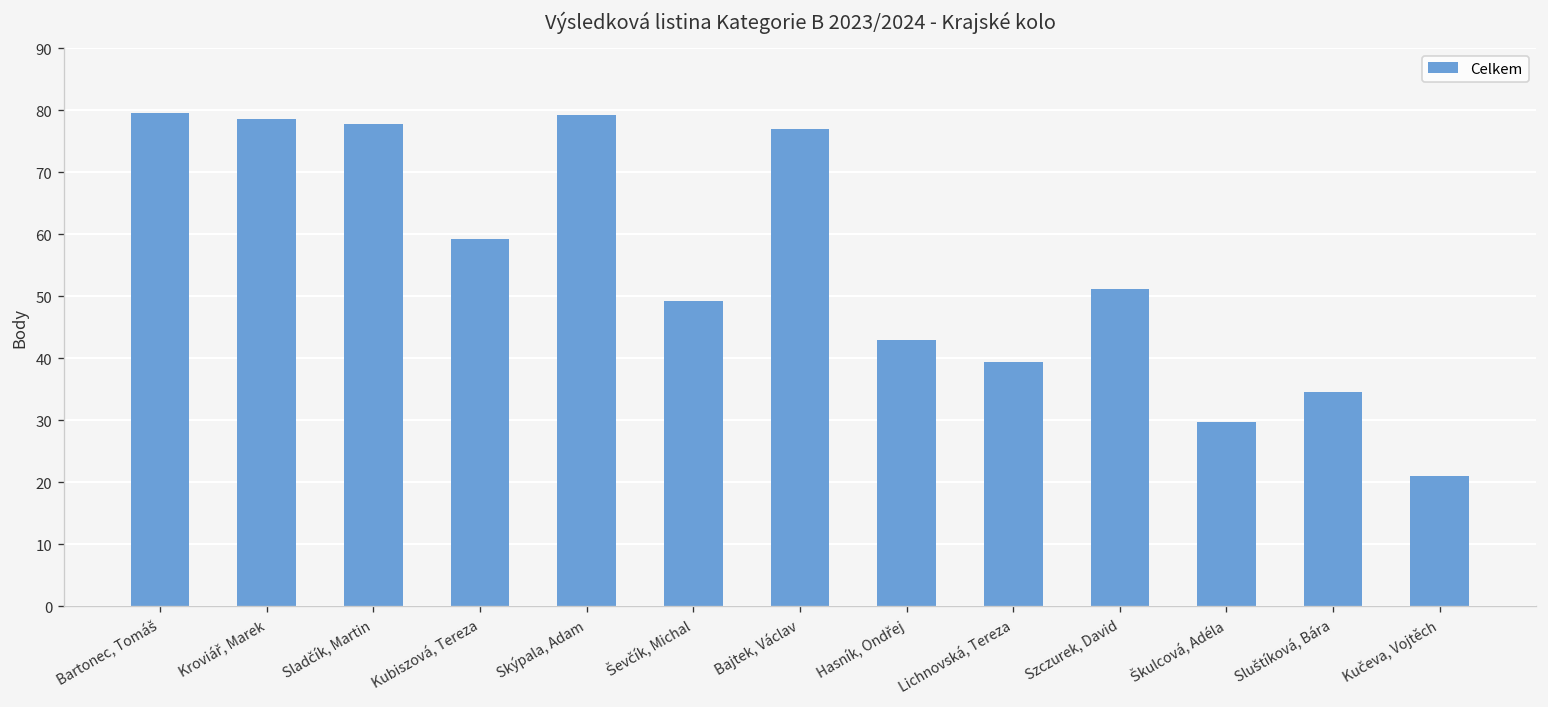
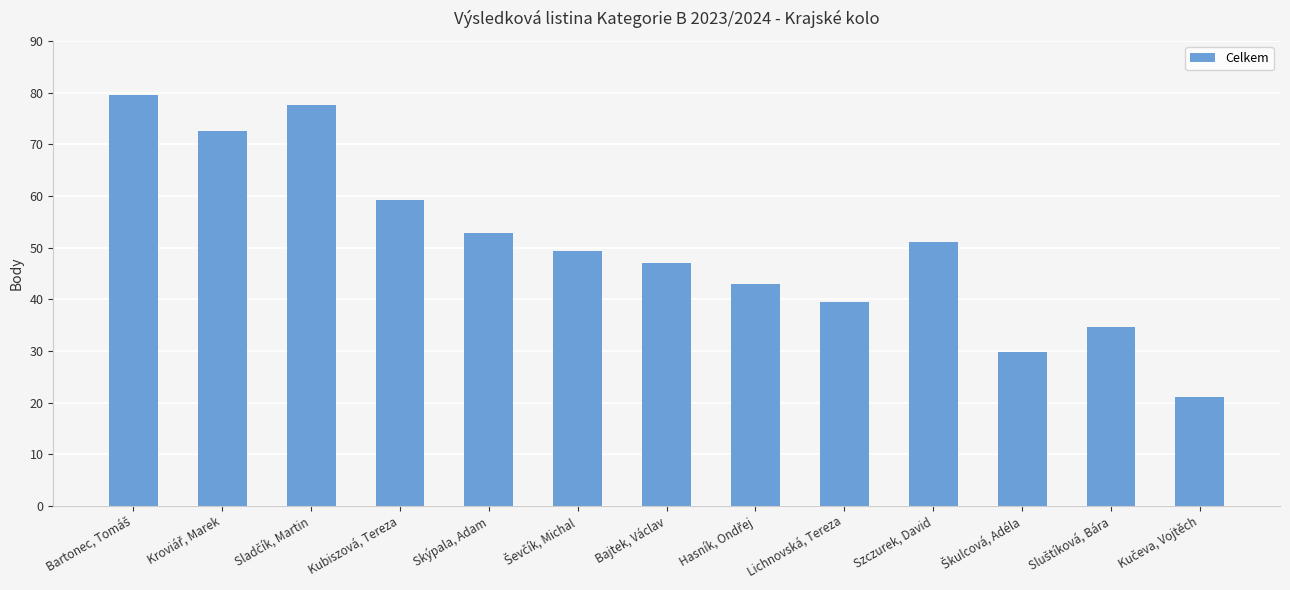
Kroviář, Marek: 79 -> 73
Skýpala, Adam: 79 -> 53
Bajtek, Václav: 77 -> 47
